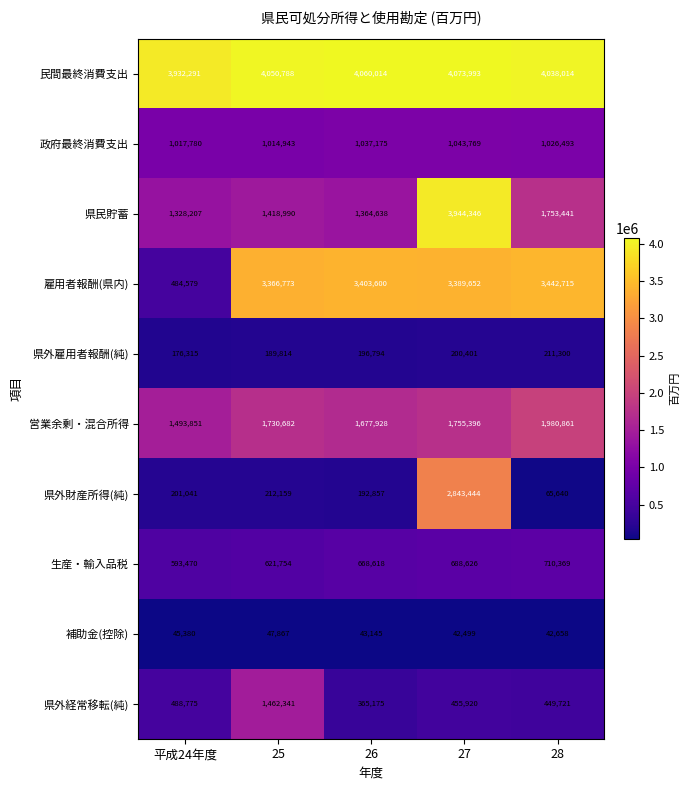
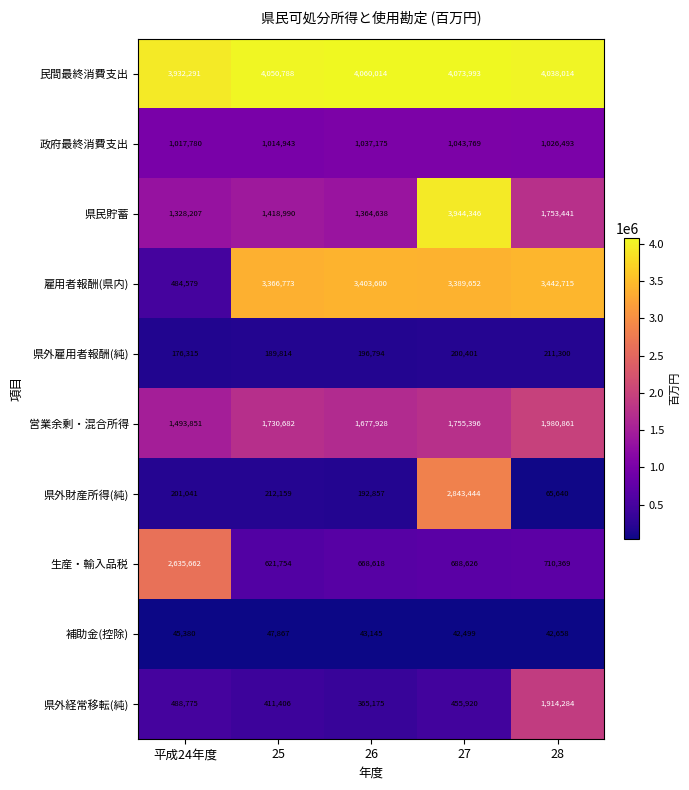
生産・輸入品税, 平成24年度: 593,470 -> 2,635,662
県外経常移転(純), 25: 1,462,341 -> 411,406
県外経常移転(純), 28: 449,721 -> 1,914,284
